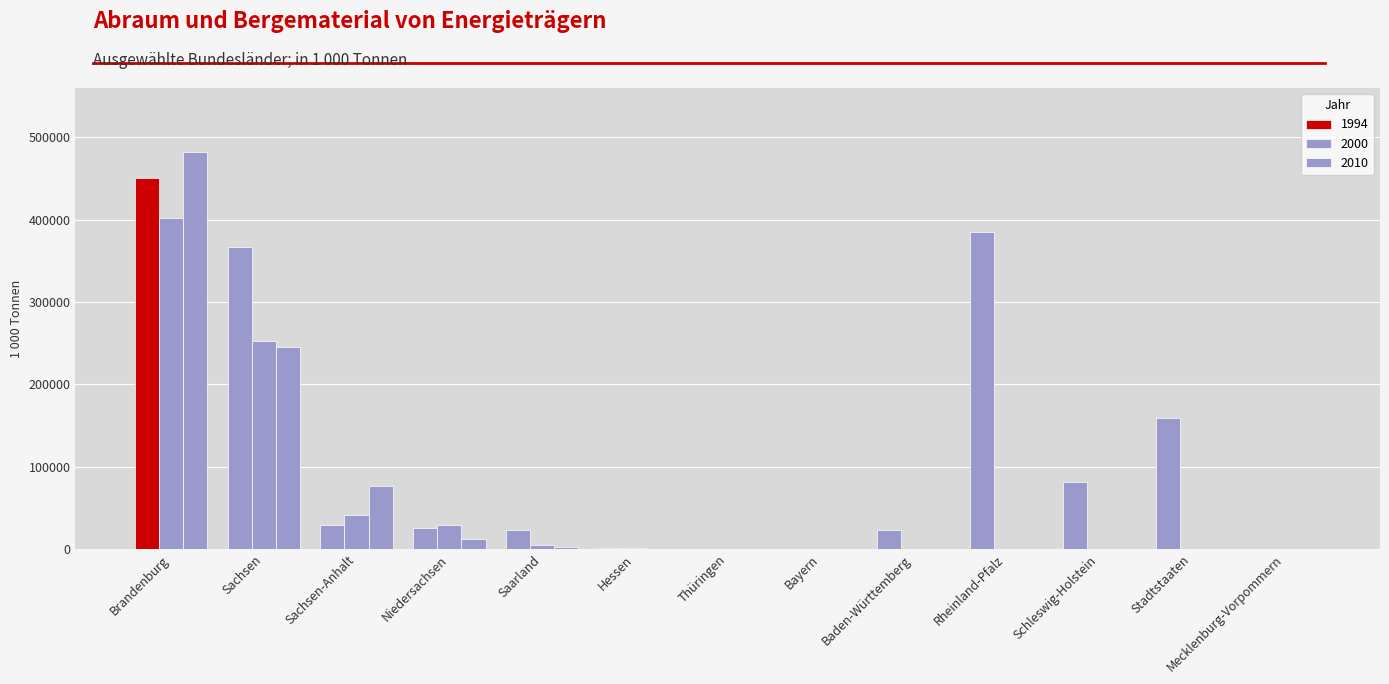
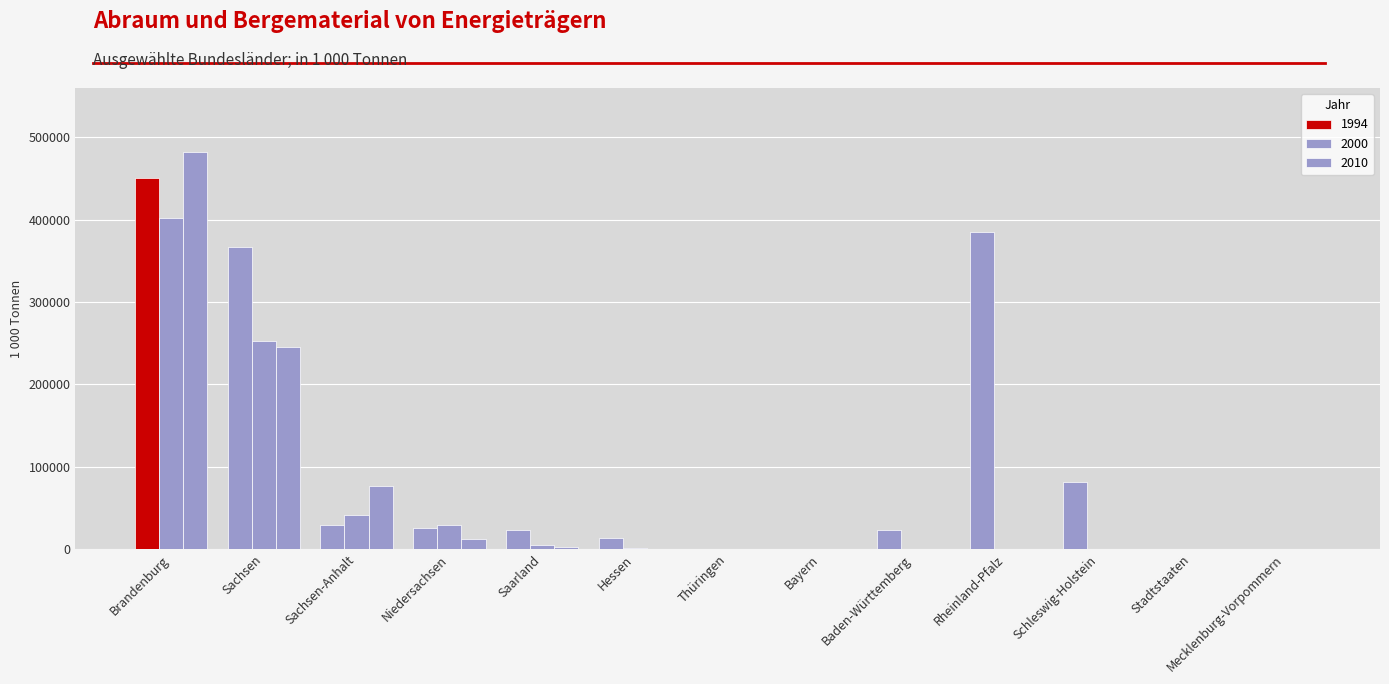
1994, Hessen: 0 -> 10000
1994, Stadtstaaten: 160000 -> 0
